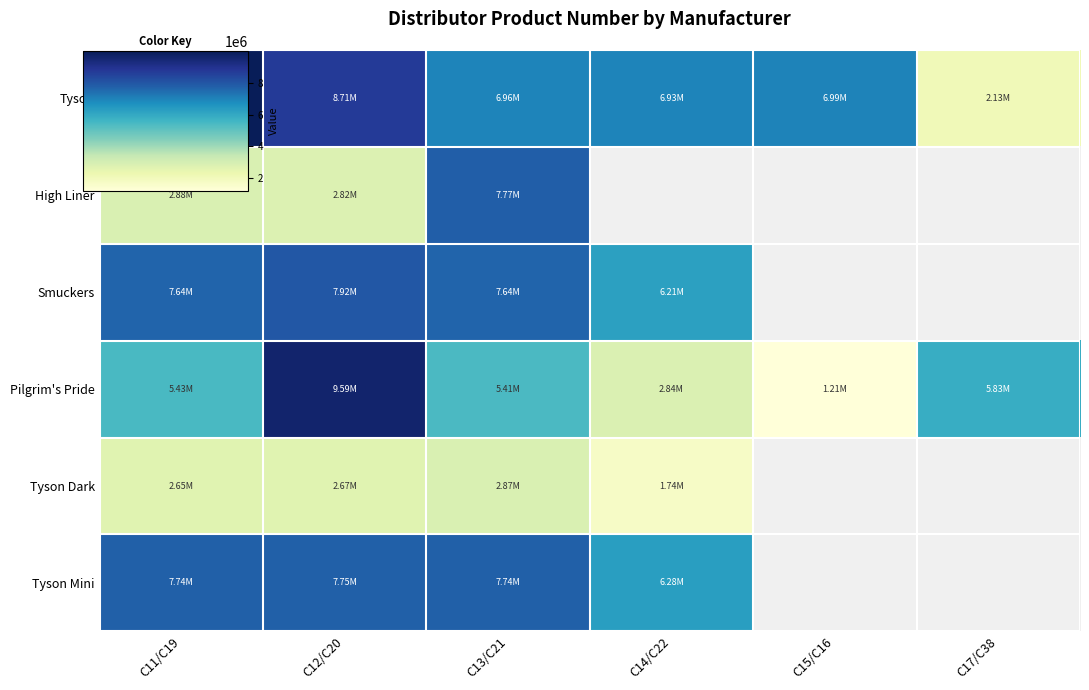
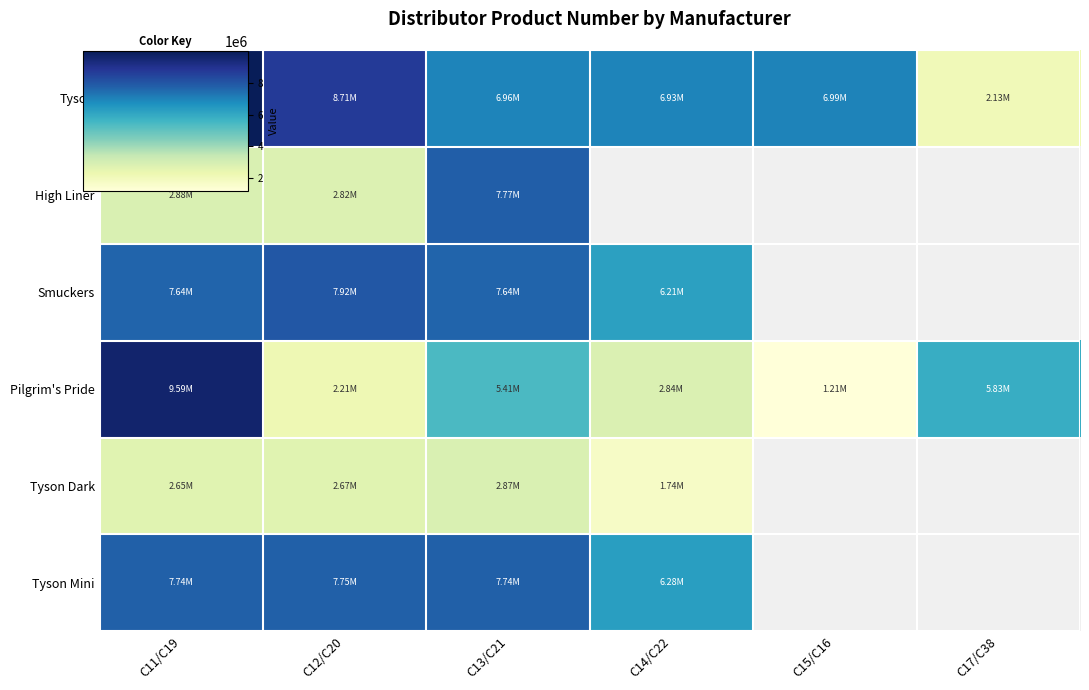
Pilgrim's Pride, C11/C19: 5.43M -> 9.59M
Pilgrim's Pride, C12/C20: 9.59M -> 2.21M
